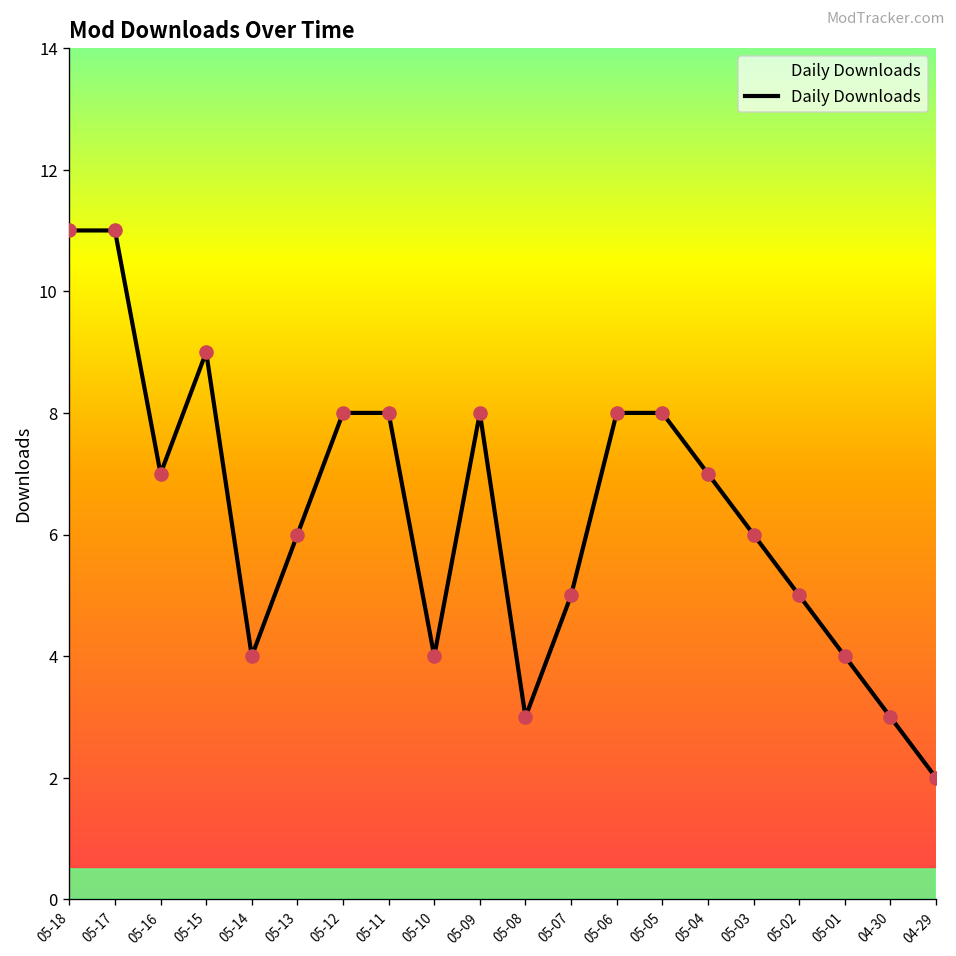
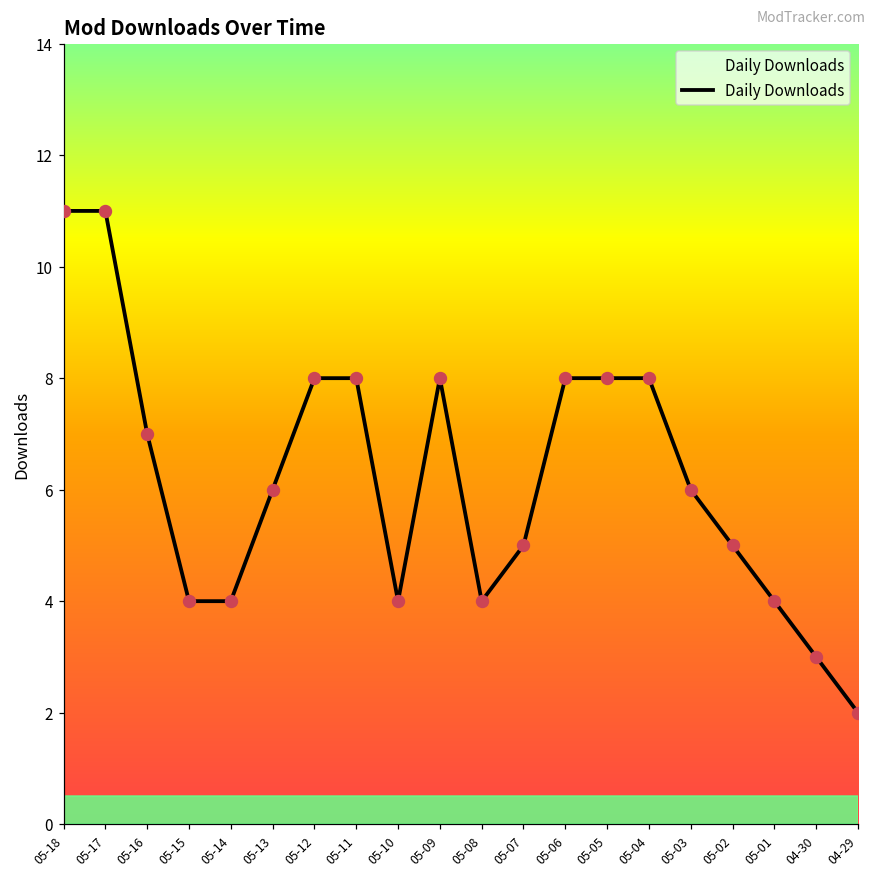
05-15: 9 -> 4
05-08: 3 -> 4
05-04: 7 -> 8
